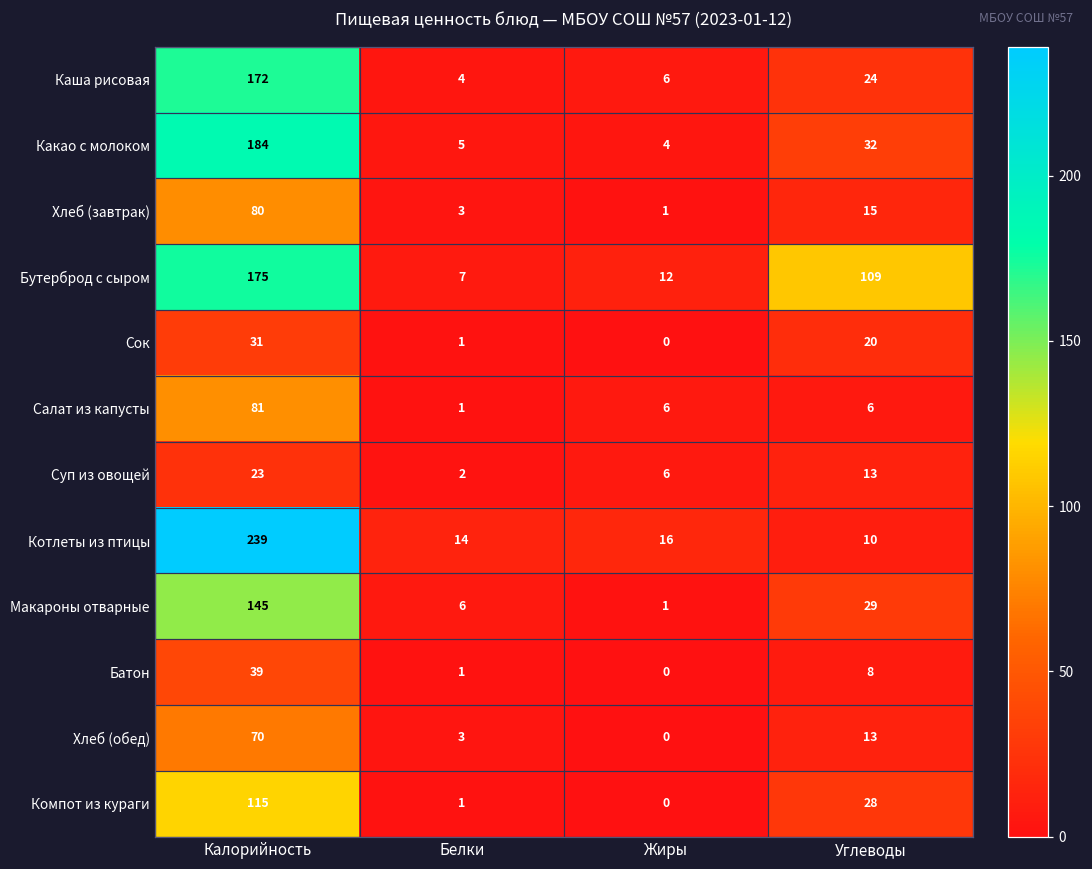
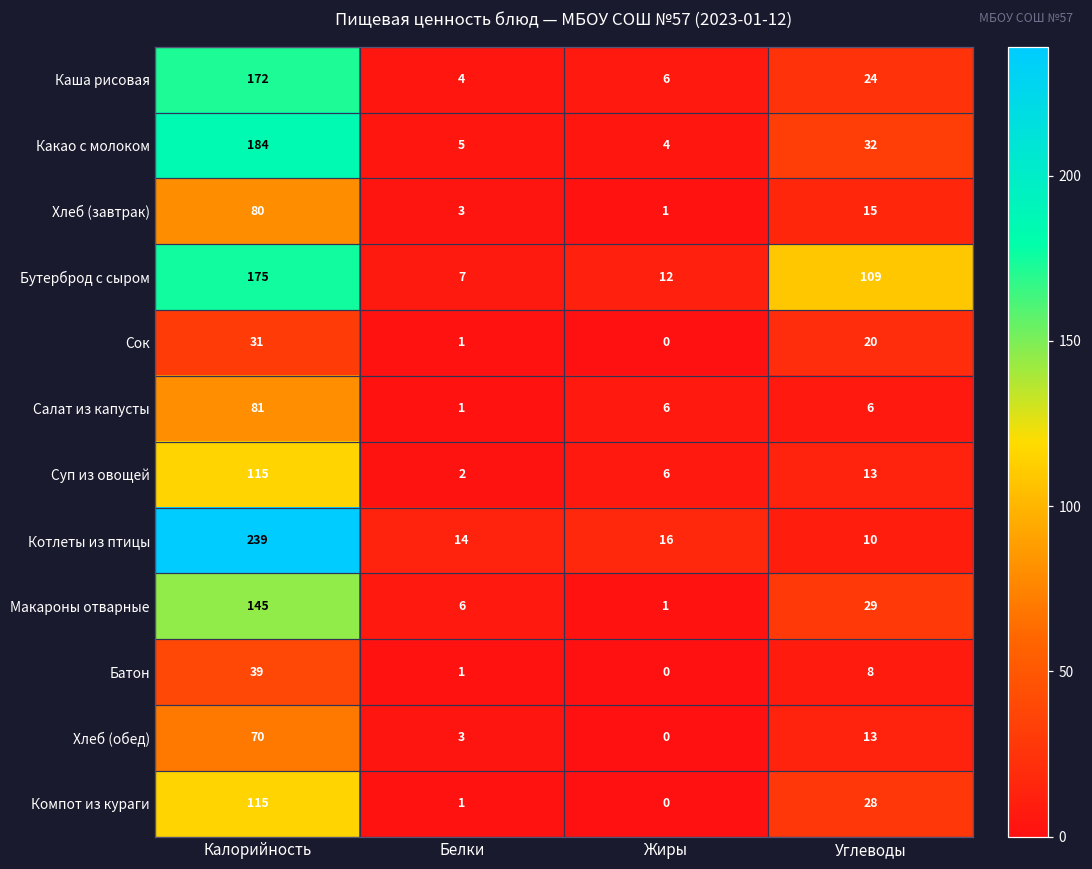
Суп из овощей, Калорийность: 23 -> 115
